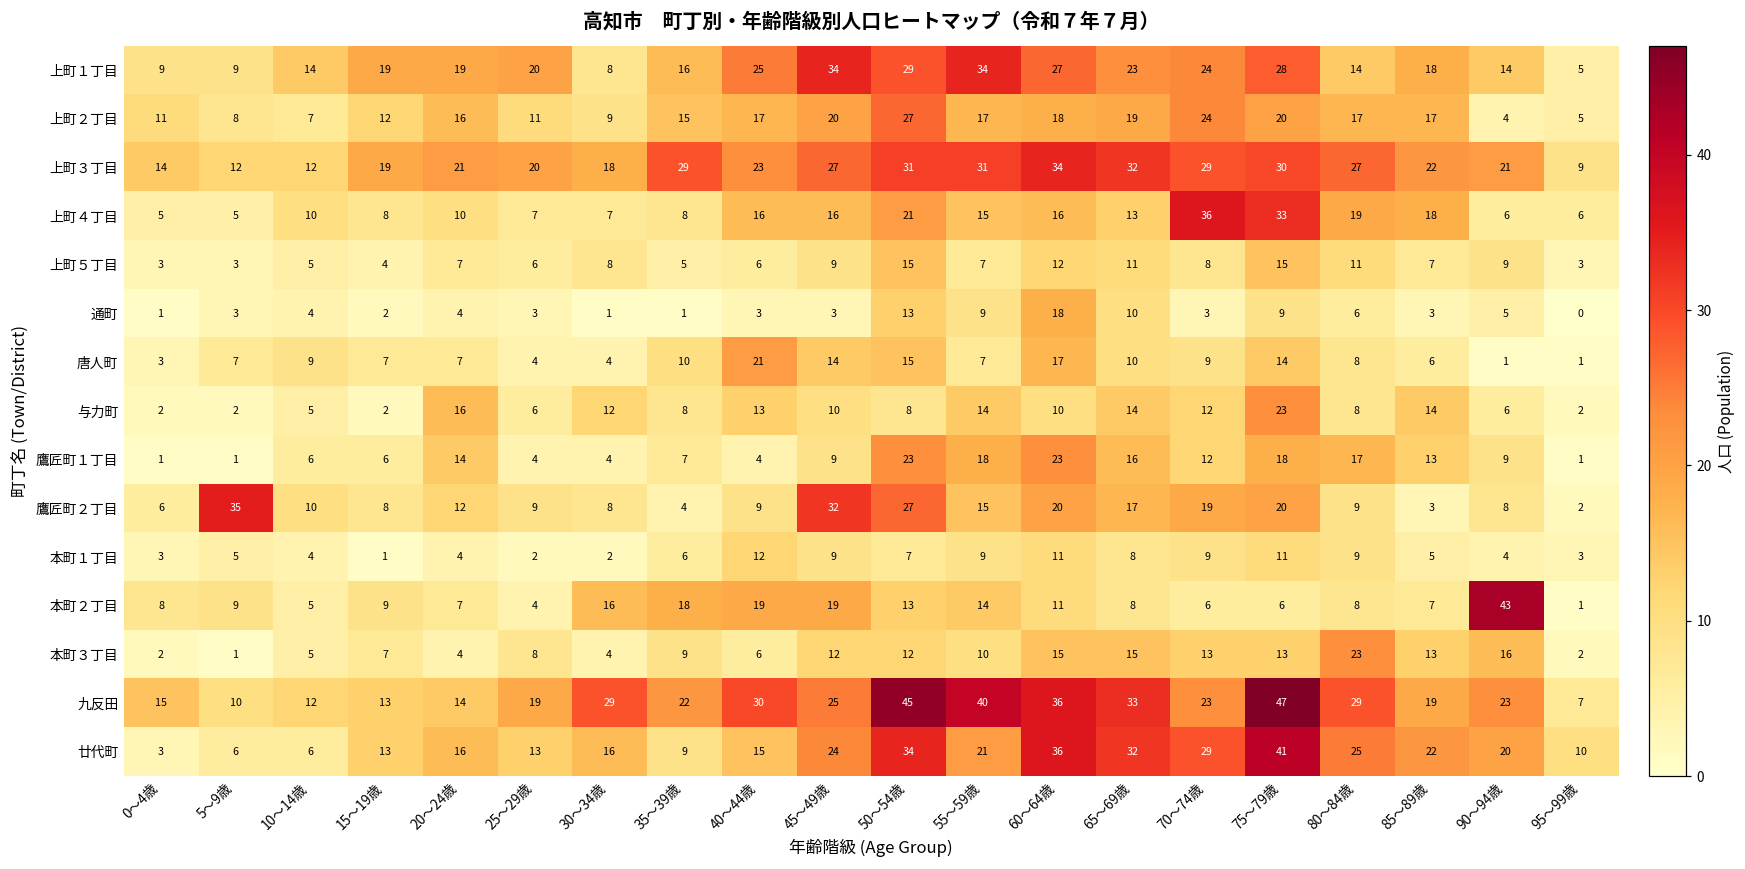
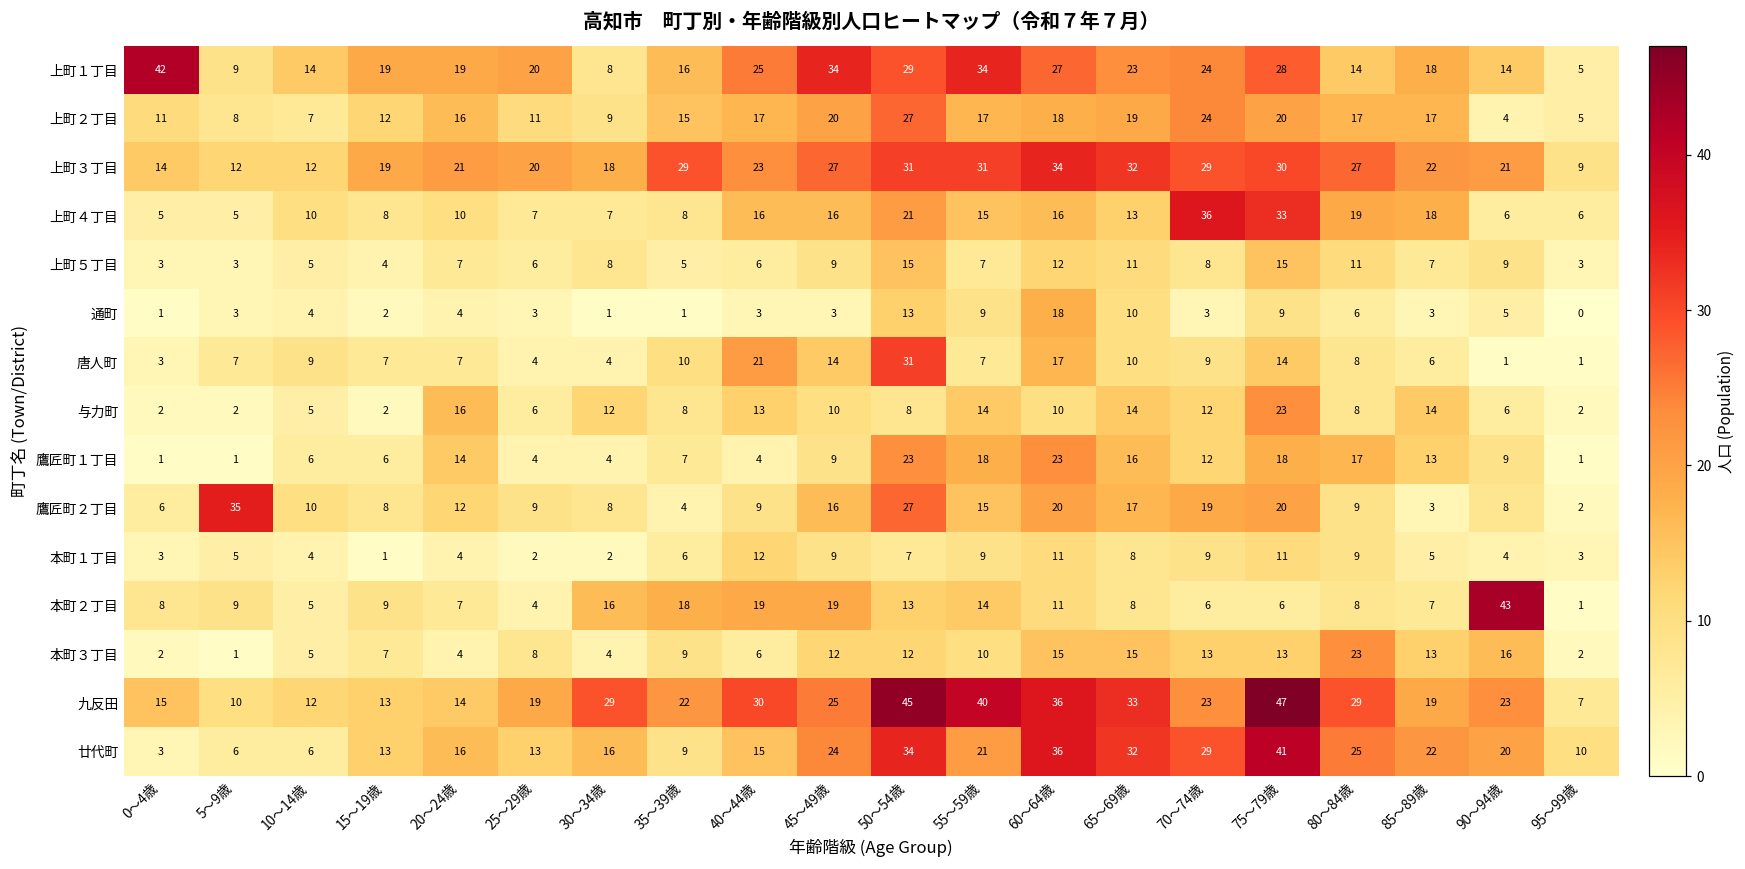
上町１丁目, 0～4歳: 9 -> 42
唐人町, 50～54歳: 15 -> 31
鷹匠町２丁目, 45～49歳: 32 -> 16
